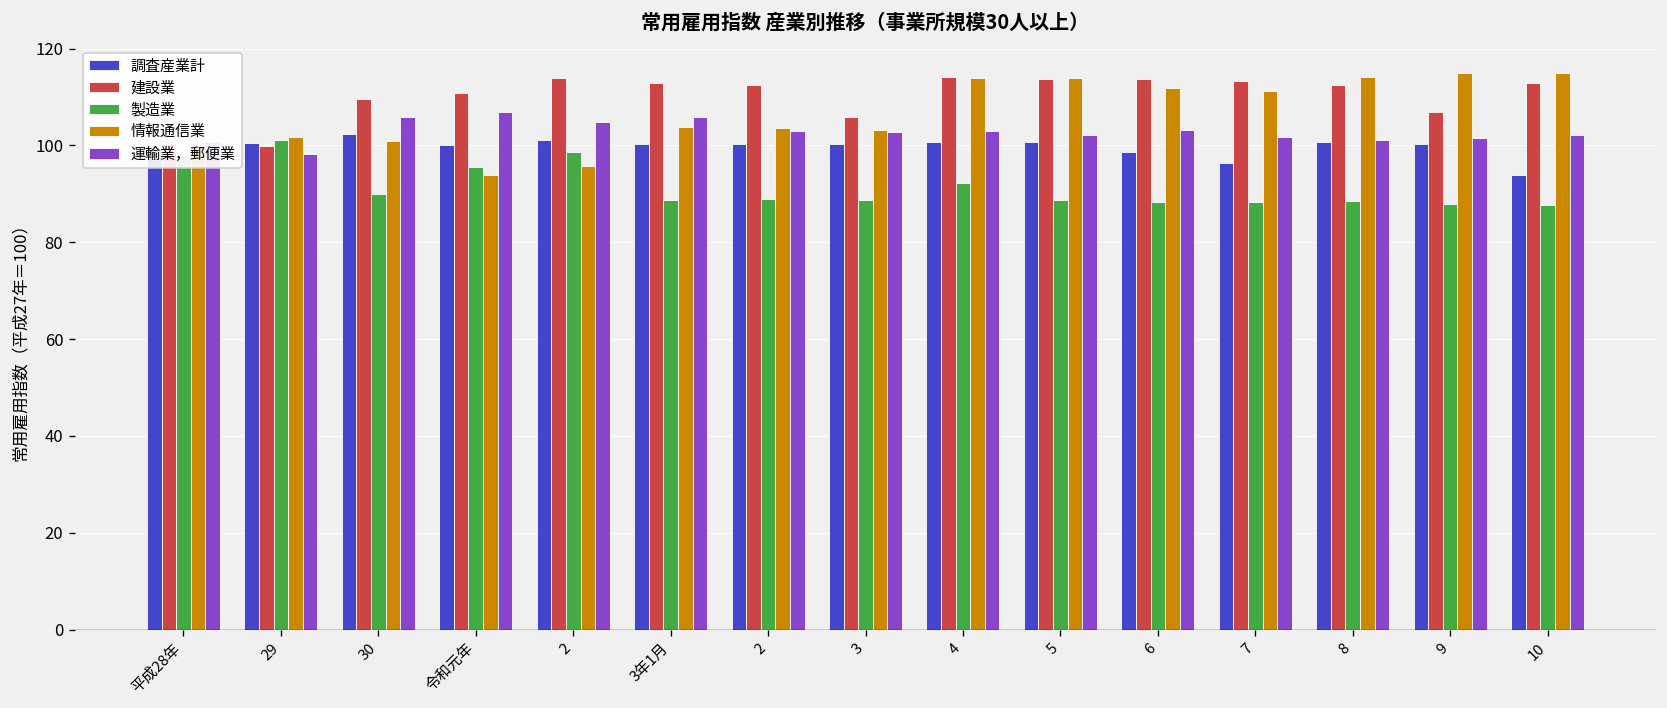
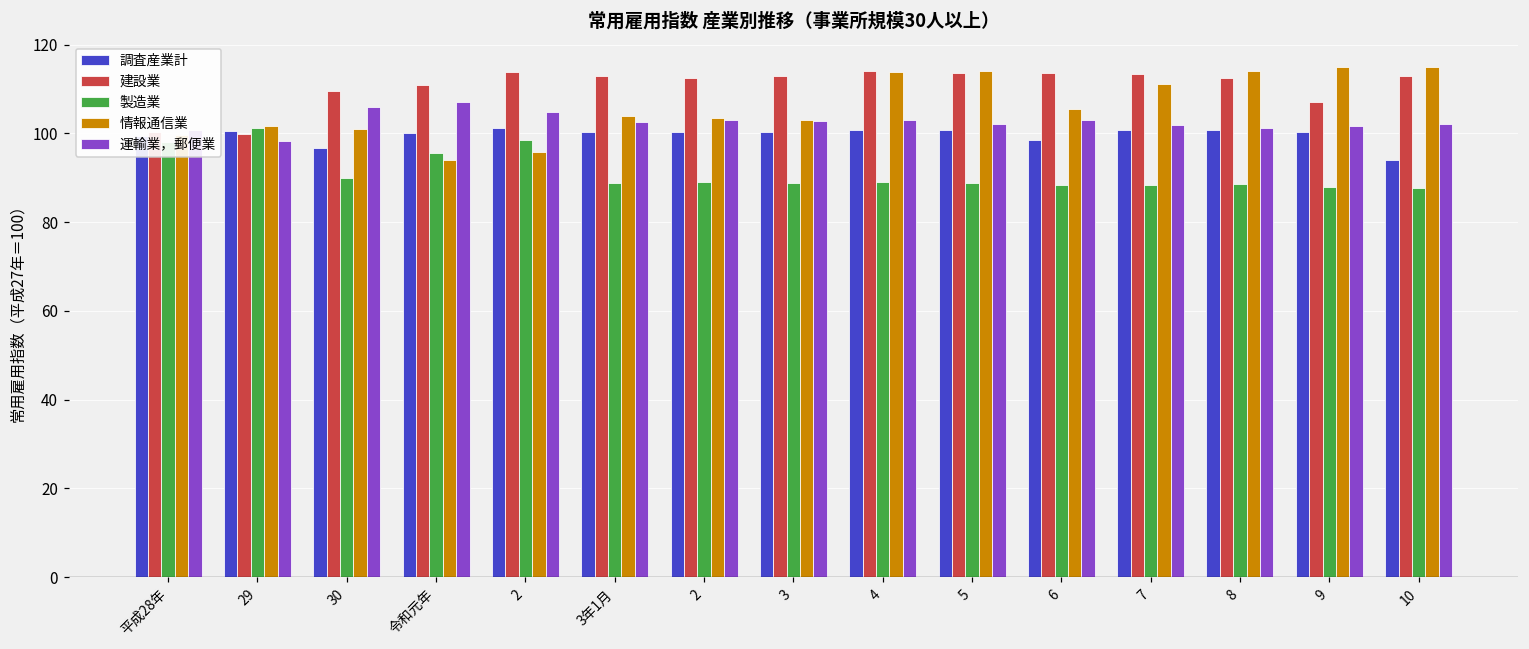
調査産業計, 30: 102 -> 97
運輸業，郵便業, 3年1月: 106 -> 103
建設業, 3: 106 -> 113
製造業, 4: 92 -> 89
情報通信業, 6: 112 -> 105
調査産業計, 7: 96 -> 101
